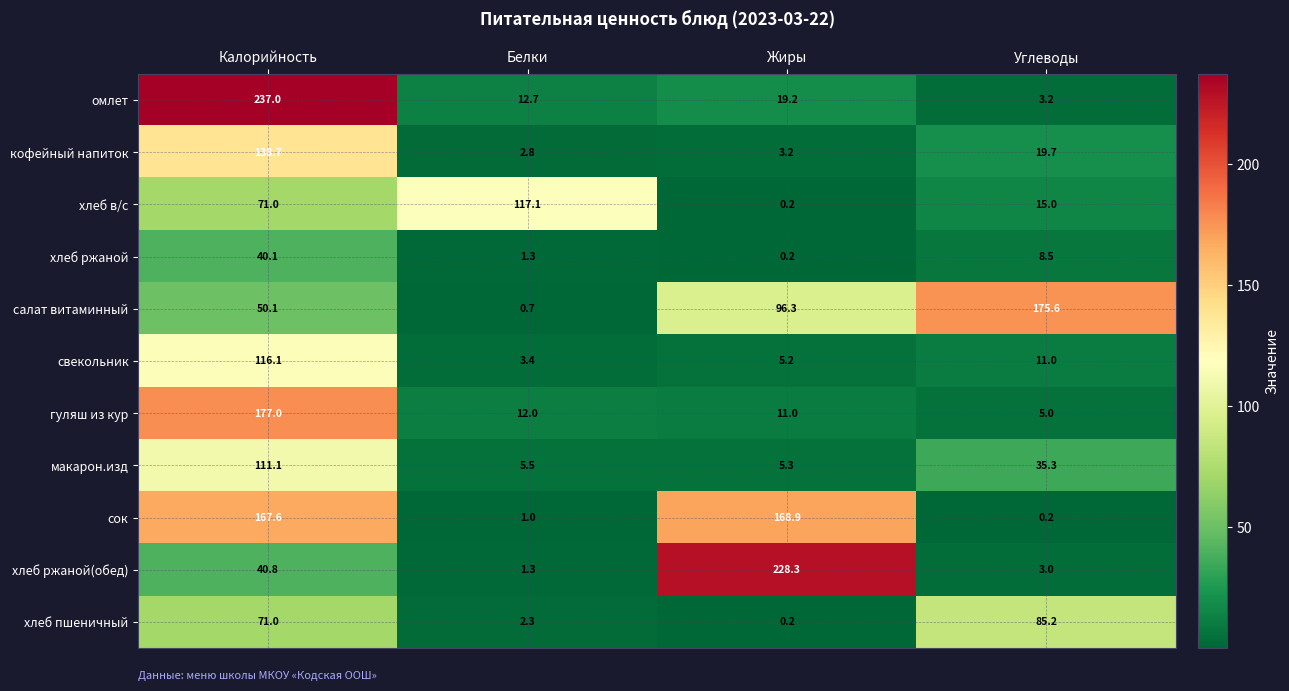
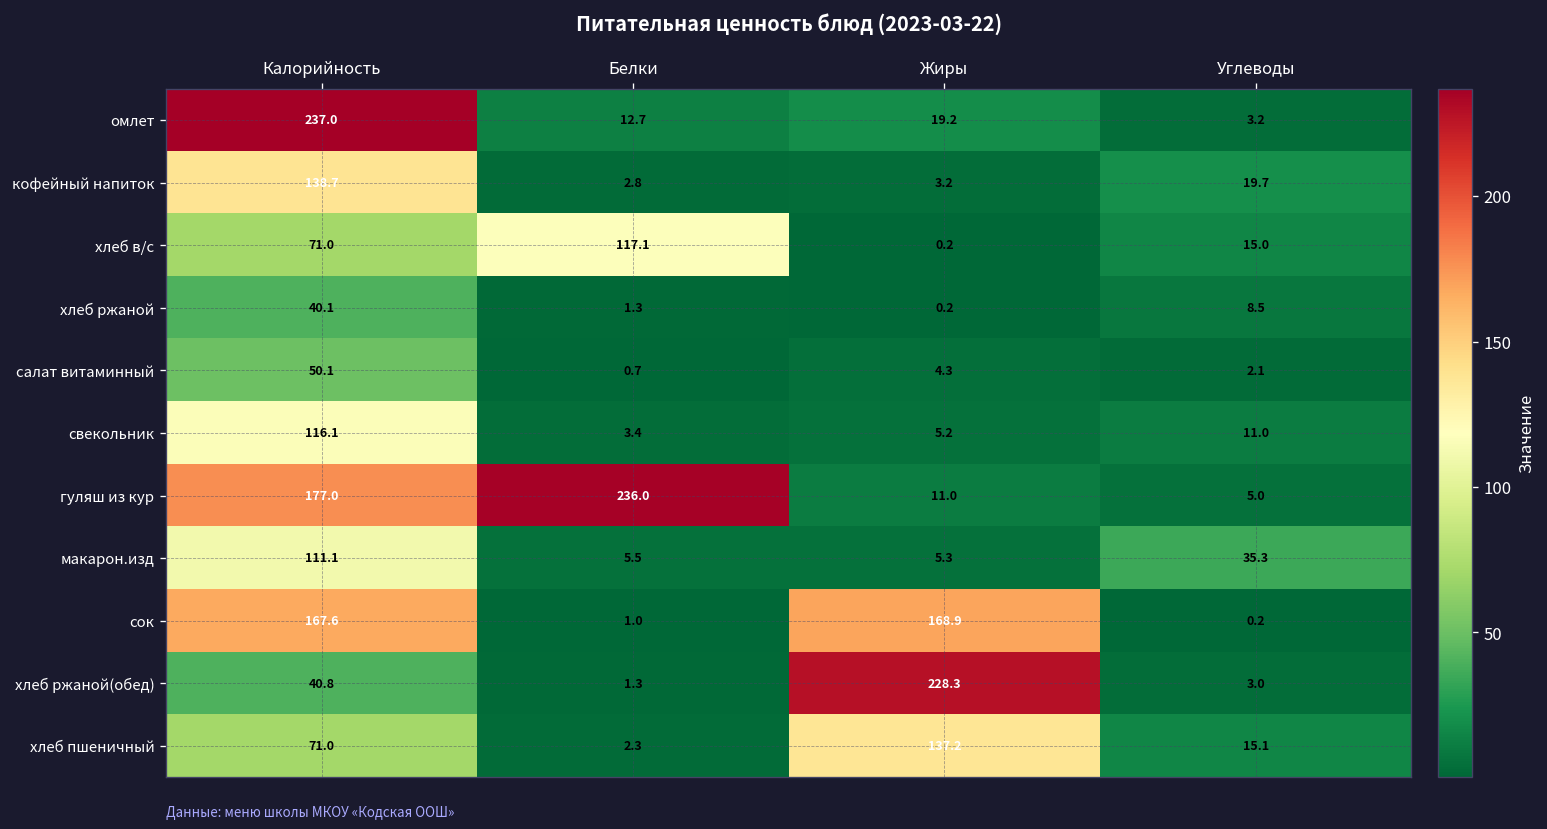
салат витаминный, Жиры: 96.3 -> 4.3
салат витаминный, Углеводы: 175.6 -> 2.1
гуляш из кур, Белки: 12.0 -> 236.0
хлеб пшеничный, Жиры: 0.2 -> 137.2
хлеб пшеничный, Углеводы: 85.2 -> 15.1
